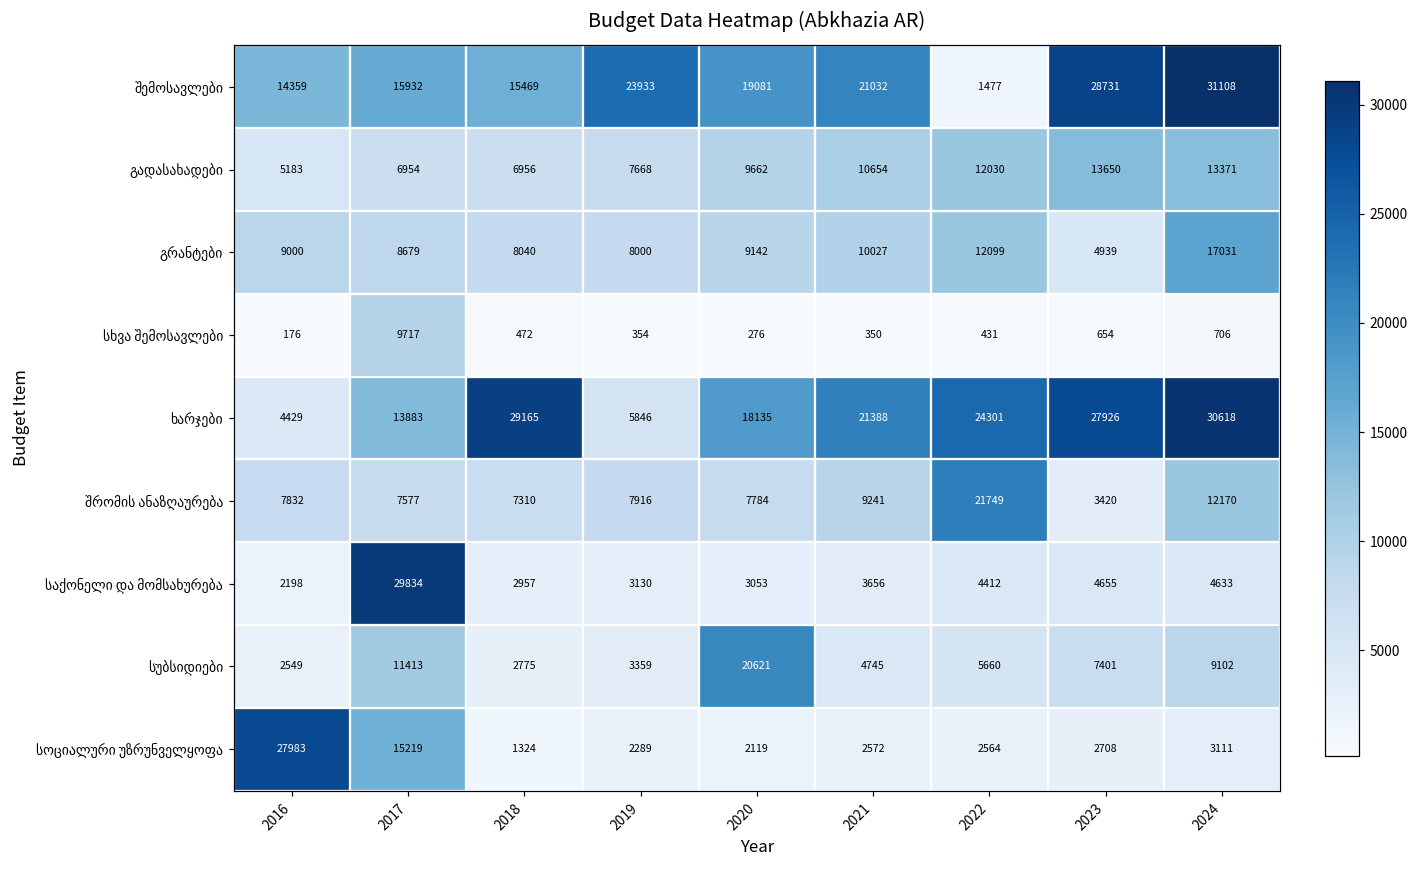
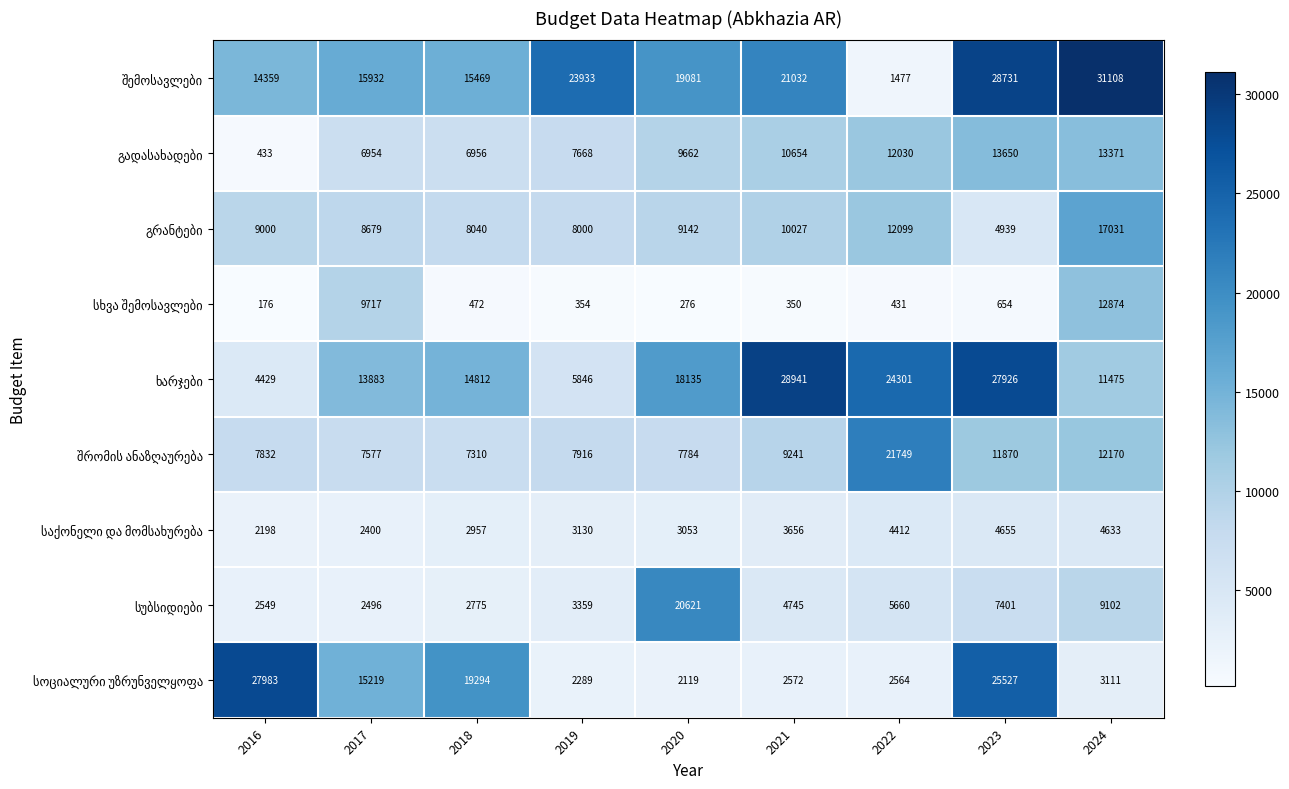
გადასახადები, 2016: 5183 -> 433
სხვა შემოსავლები, 2024: 706 -> 12874
ხარჯები, 2018: 29165 -> 14812
ხარჯები, 2021: 21388 -> 28941
ხარჯები, 2024: 30618 -> 11475
შრომის ანაზღაურება, 2023: 3420 -> 11870
საქონელი და მომსახურება, 2017: 29834 -> 2400
სუბსიდიები, 2017: 11413 -> 2496
სოციალური უზრუნველყოფა, 2018: 1324 -> 19294
სოციალური უზრუნველყოფა, 2023: 2708 -> 25527
